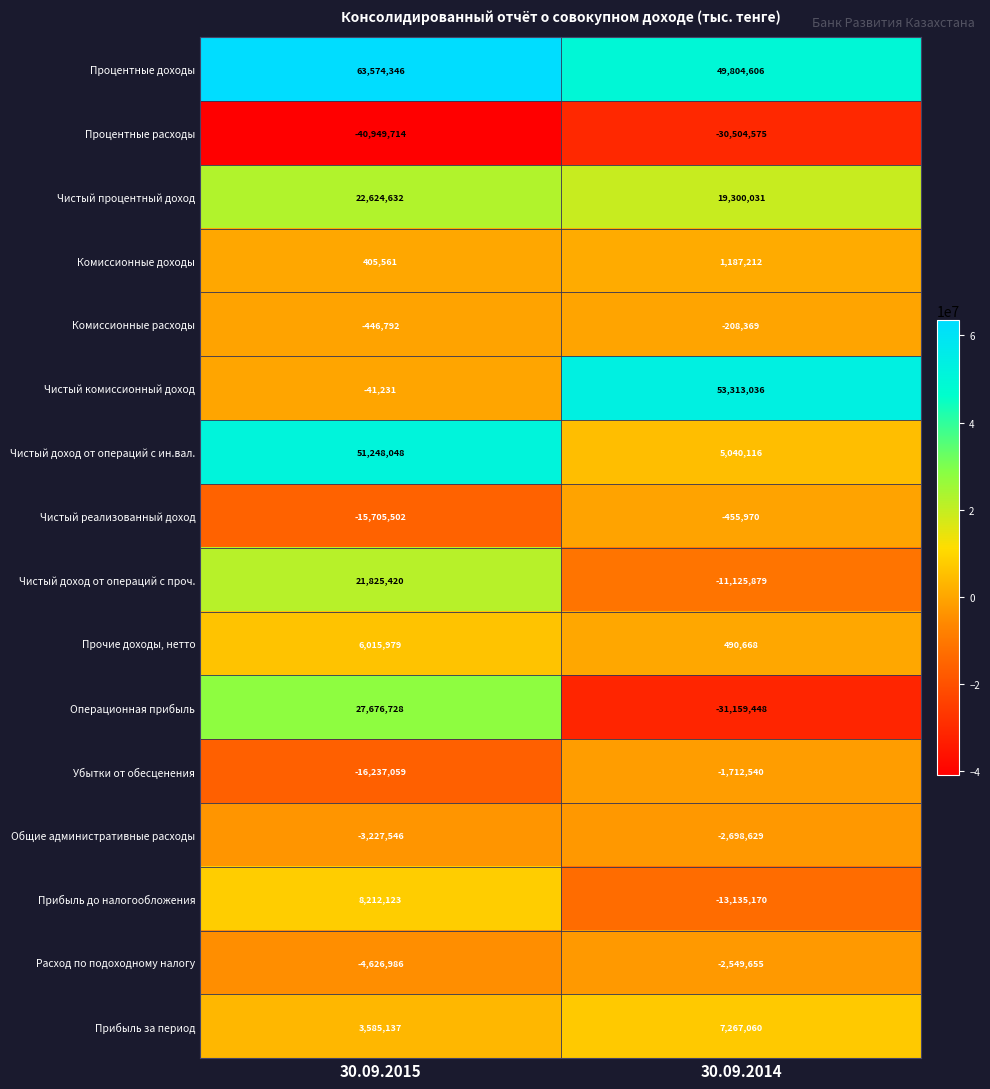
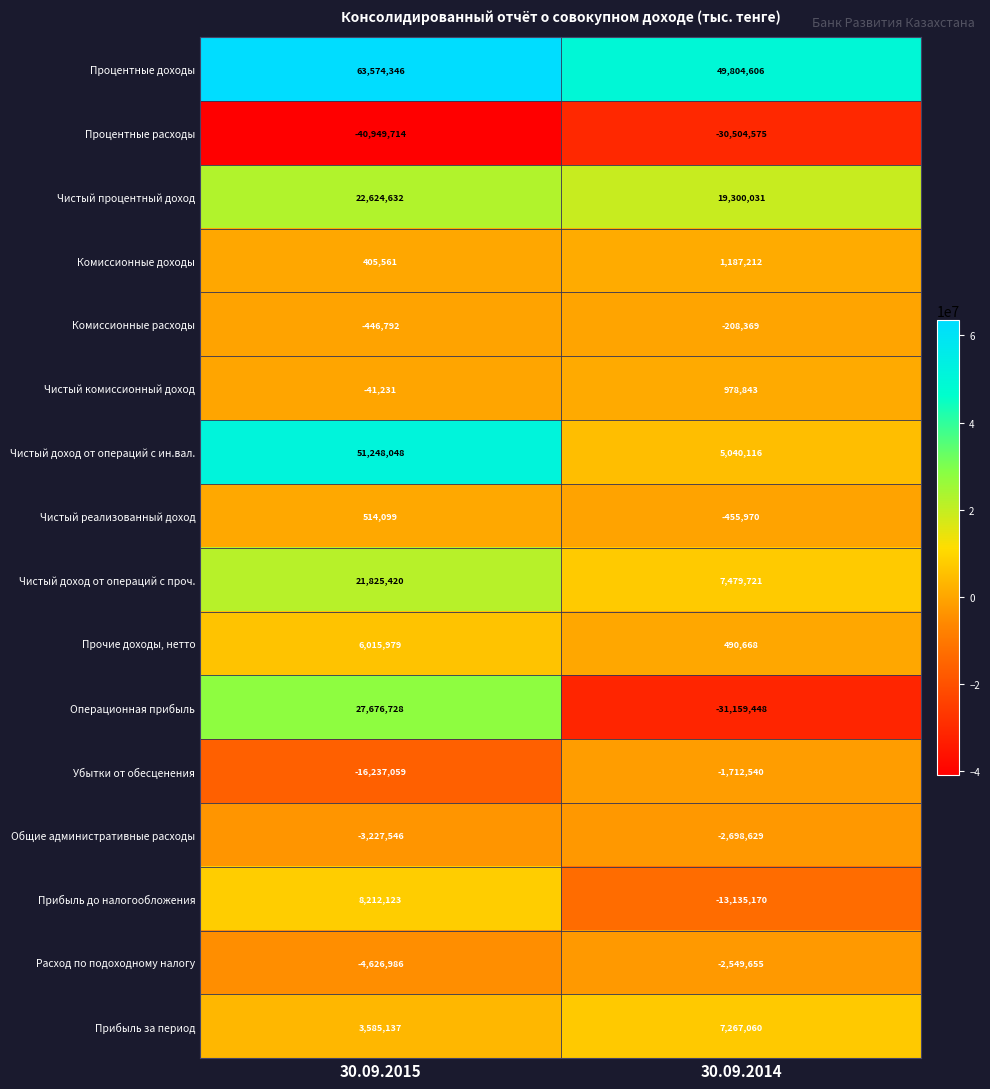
Чистый комиссионный доход, 30.09.2014: 53,313,036 -> 978,843
Чистый реализованный доход, 30.09.2015: -15,705,502 -> 514,099
Чистый доход от операций с проч., 30.09.2014: -11,125,879 -> 7,479,721
